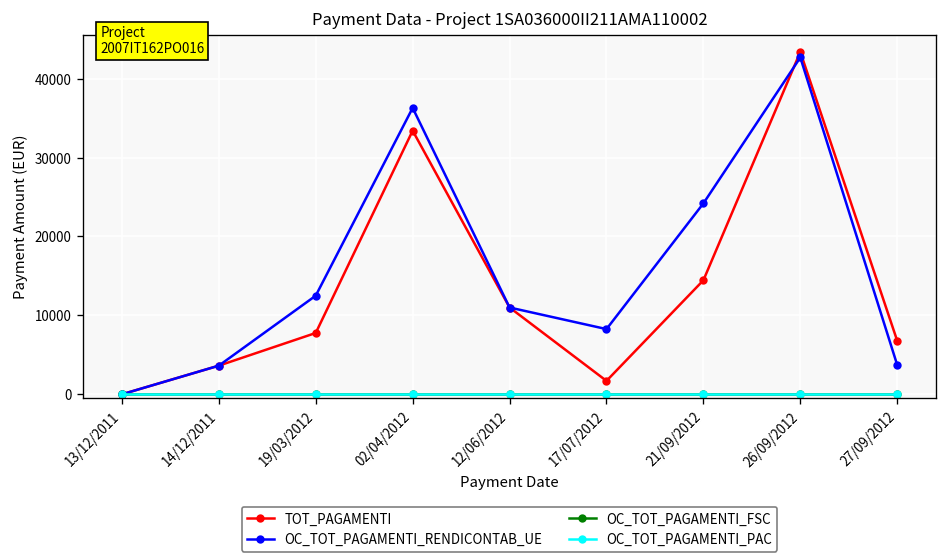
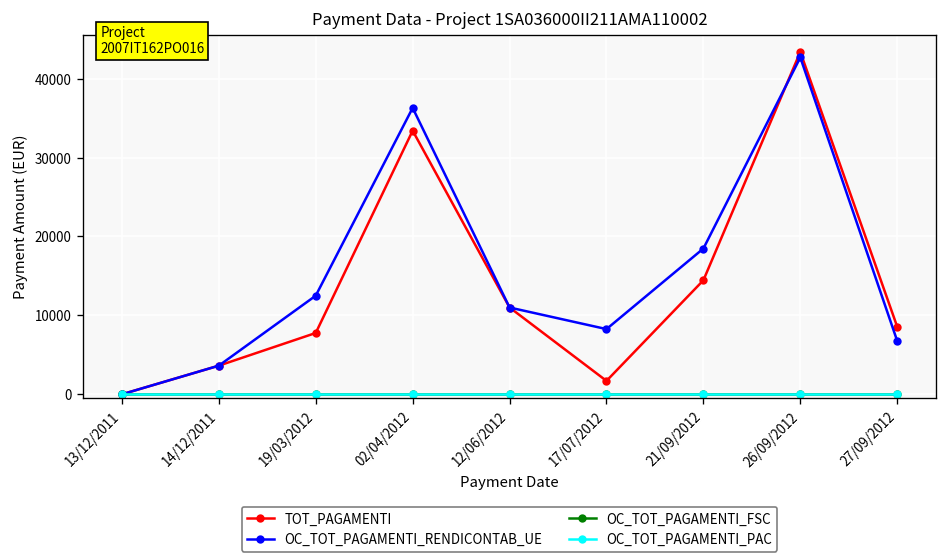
OC_TOT_PAGAMENTI_RENDICONTAB_UE, 21/09/2012: 24000 -> 18000
TOT_PAGAMENTI, 27/09/2012: 7000 -> 9000
OC_TOT_PAGAMENTI_RENDICONTAB_UE, 27/09/2012: 4000 -> 7000
